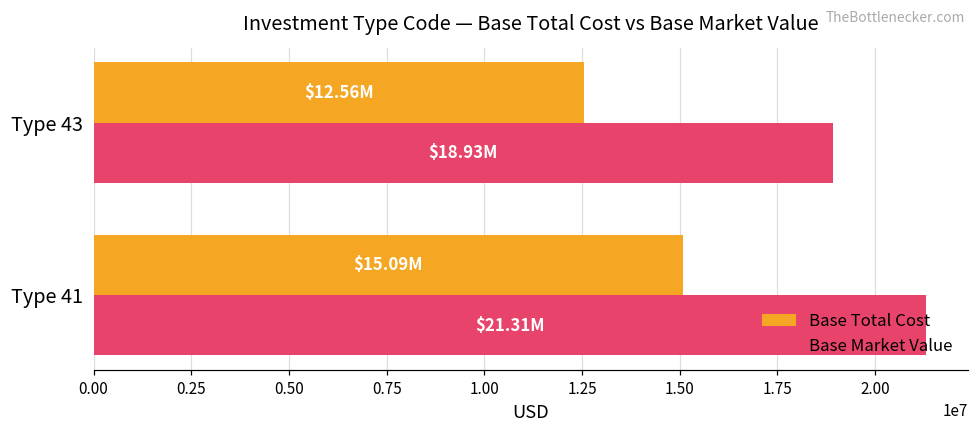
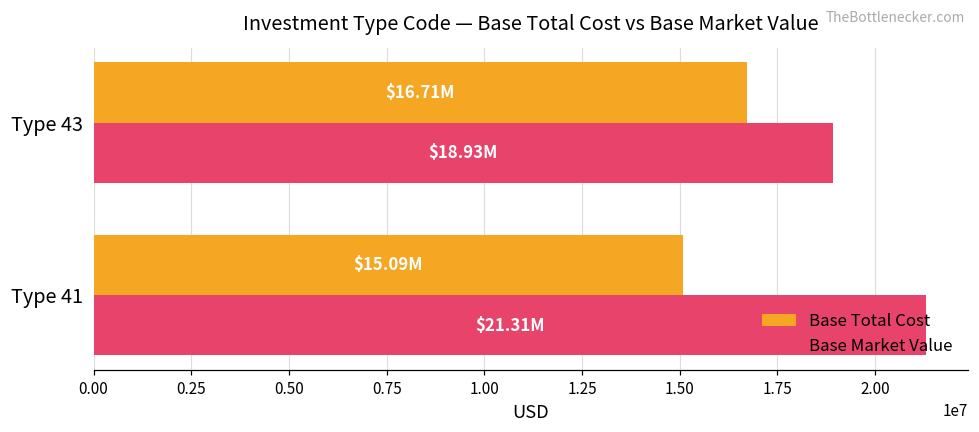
Base Total Cost, Type 43: $12.56M -> $16.71M
